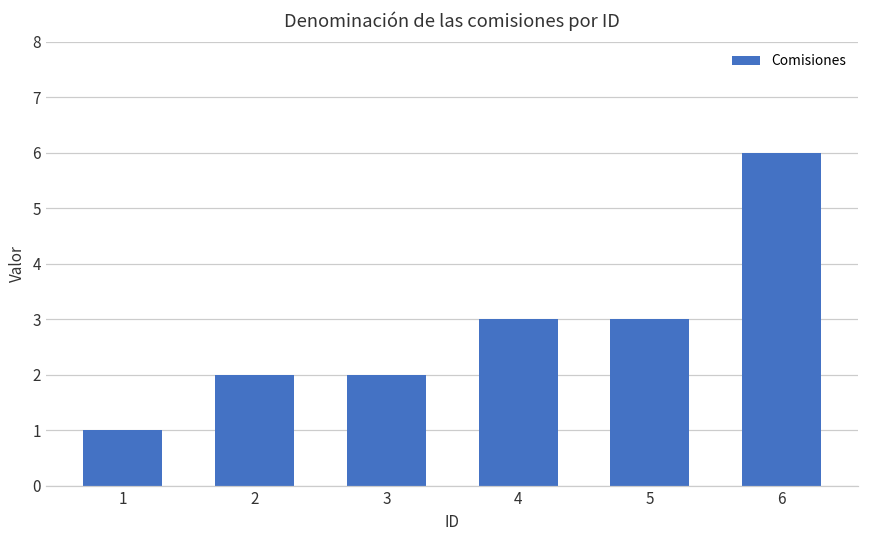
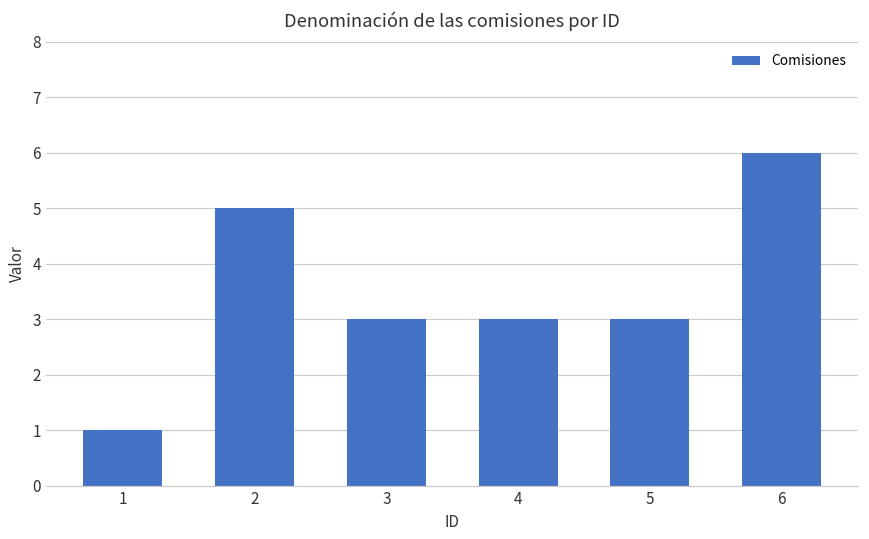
2: 2 -> 5
3: 2 -> 3
